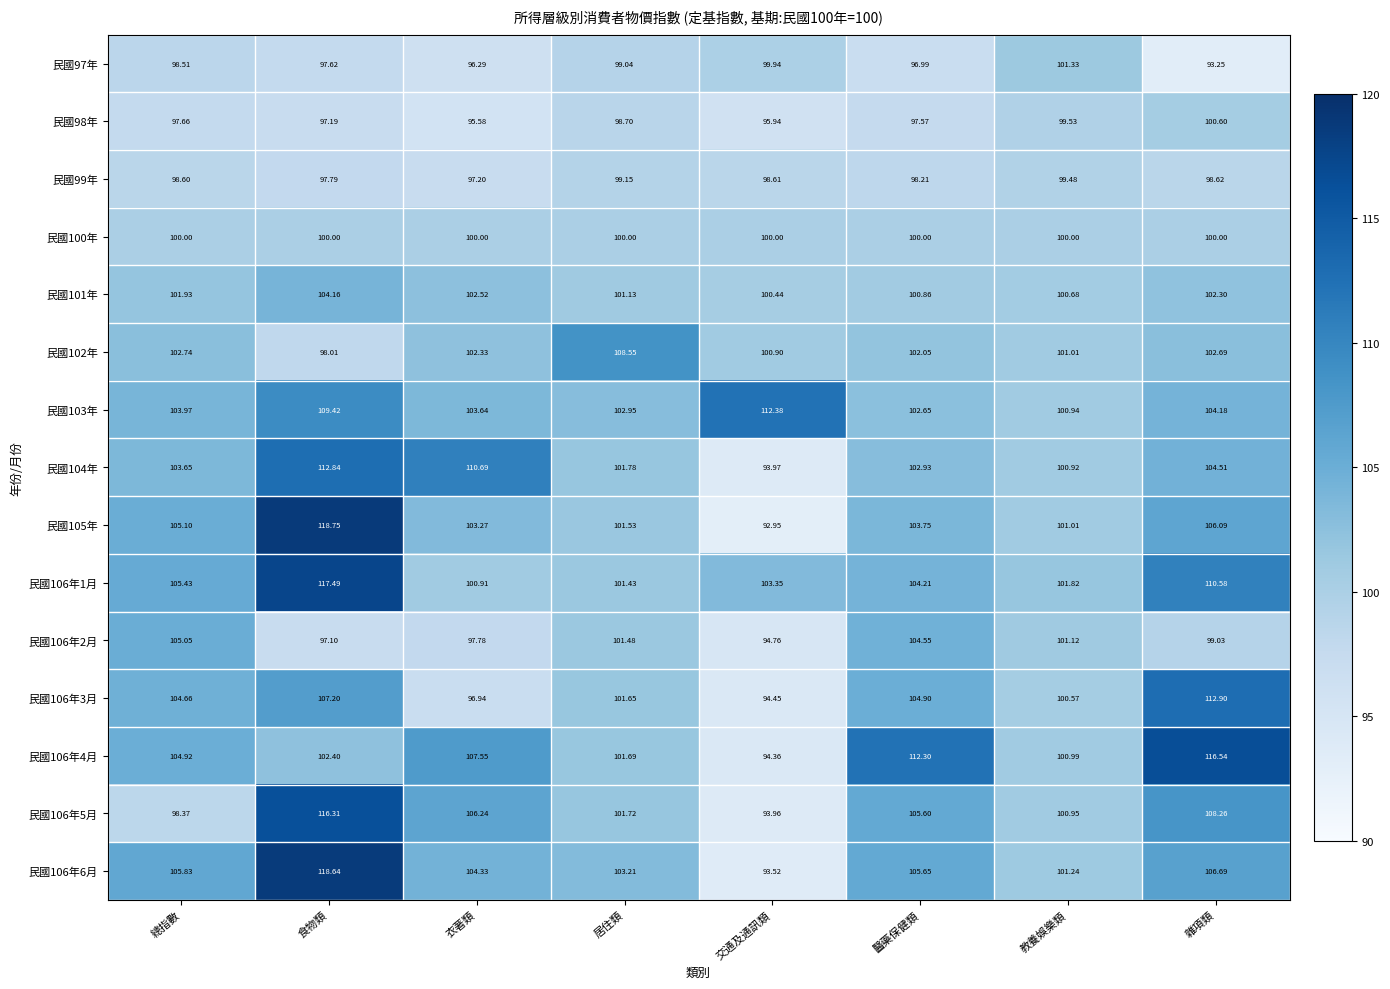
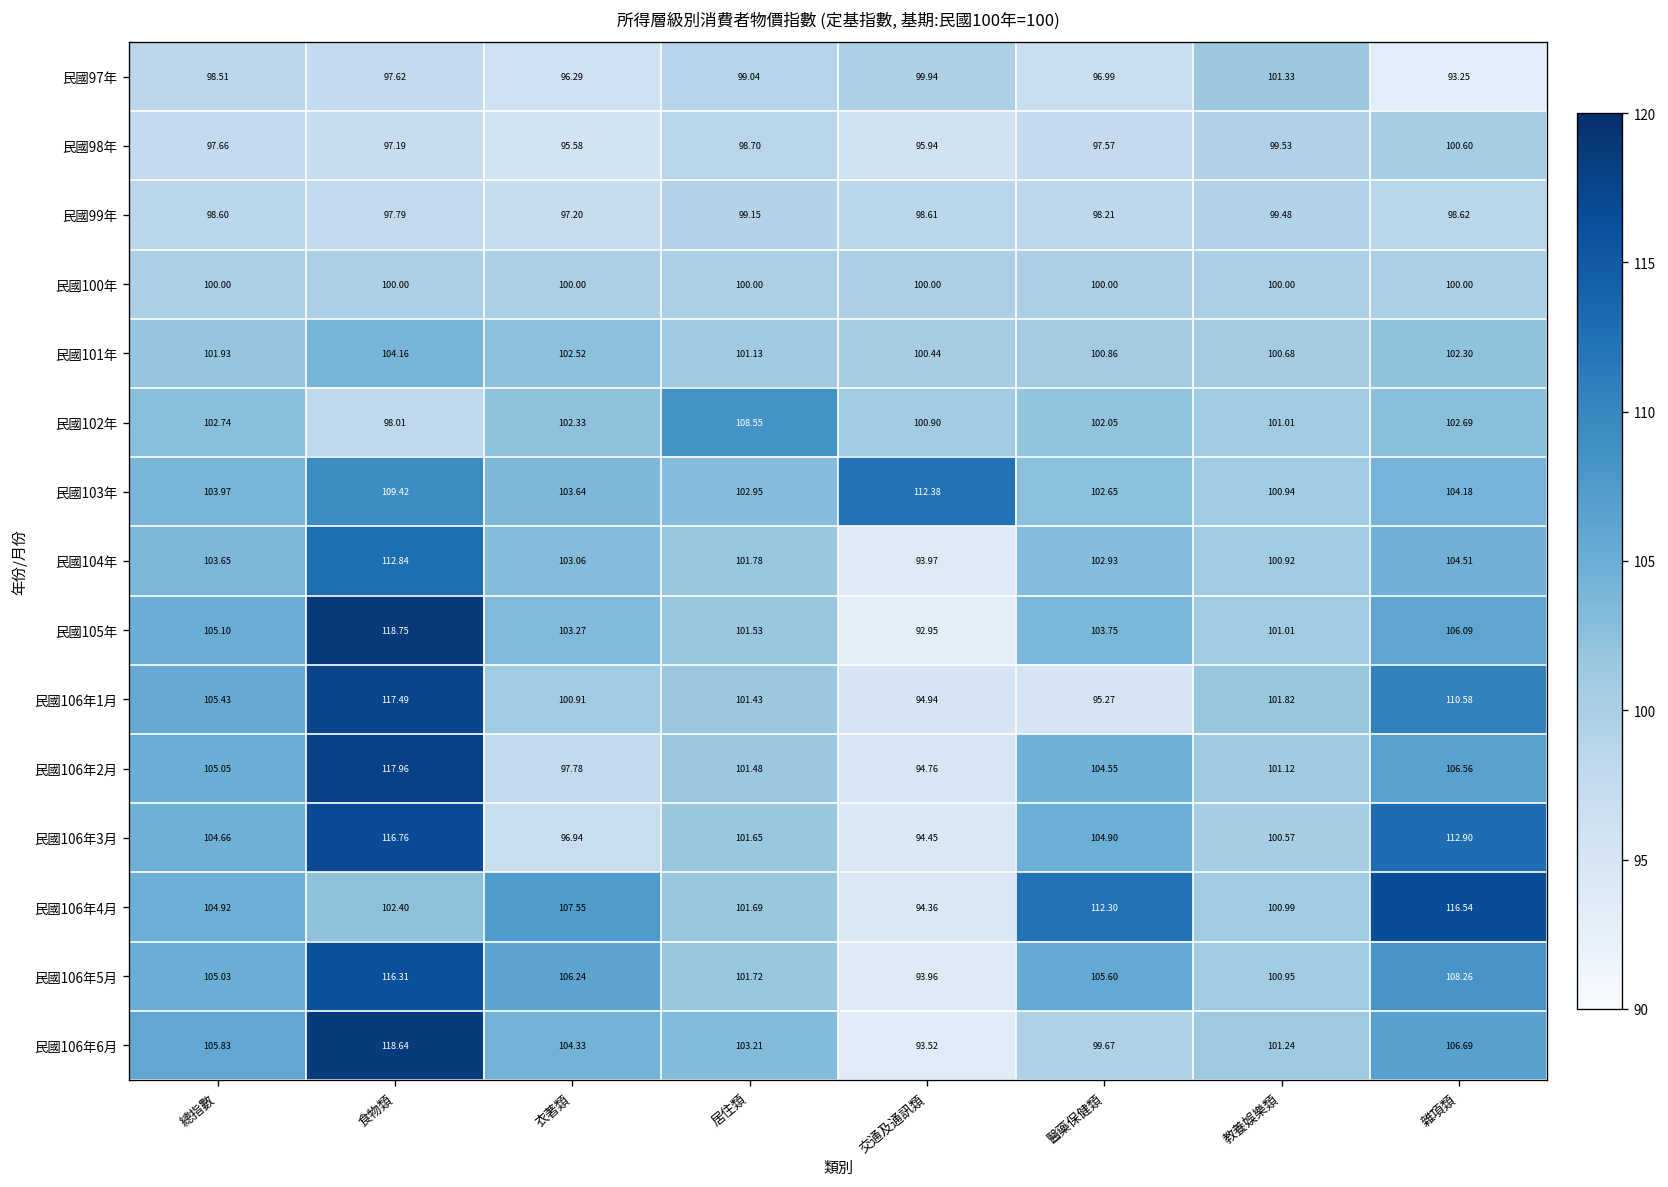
民國104年, 衣著類: 110.69 -> 103.06
民國106年1月, 交通及通訊類: 103.35 -> 94.94
民國106年1月, 醫藥保健類: 104.21 -> 95.27
民國106年2月, 食物類: 97.10 -> 117.96
民國106年2月, 雜項類: 99.03 -> 106.56
民國106年3月, 食物類: 107.20 -> 116.76
民國106年5月, 總指數: 98.37 -> 105.03
民國106年6月, 醫藥保健類: 105.65 -> 99.67
